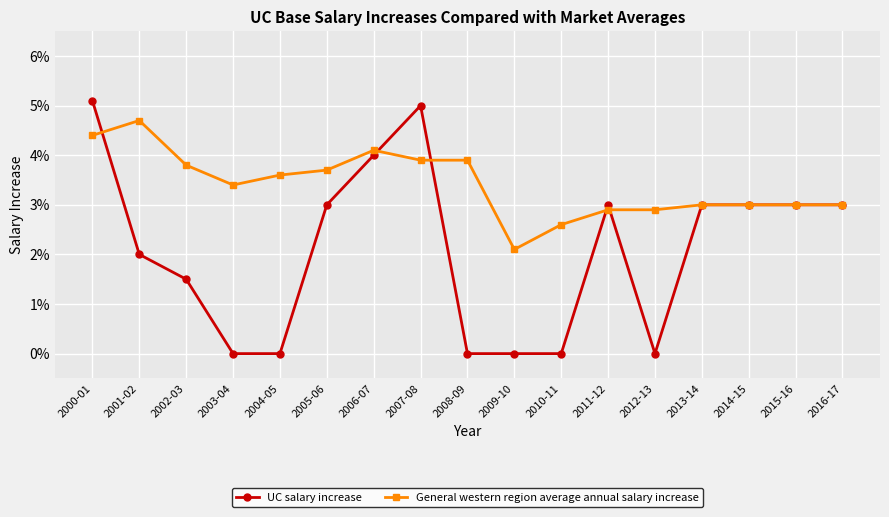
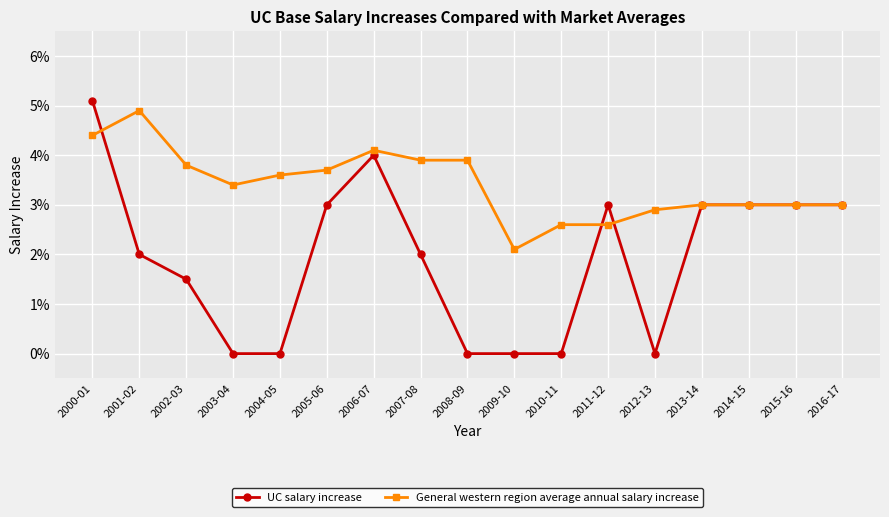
General western region average annual salary increase, 2001-02: 4.7% -> 4.9%
UC salary increase, 2007-08: 5.0% -> 2.0%
General western region average annual salary increase, 2011-12: 2.9% -> 2.6%
